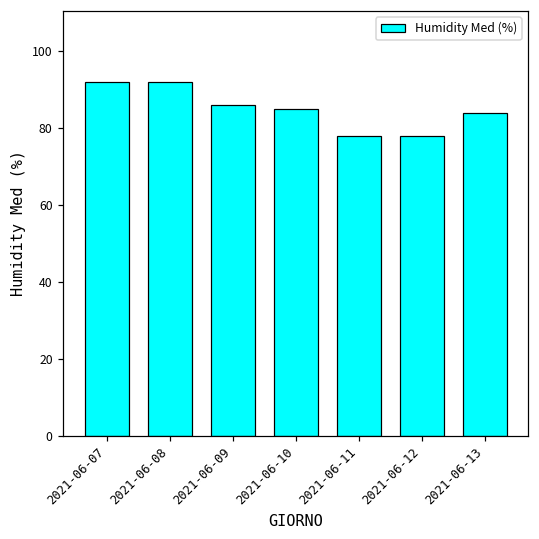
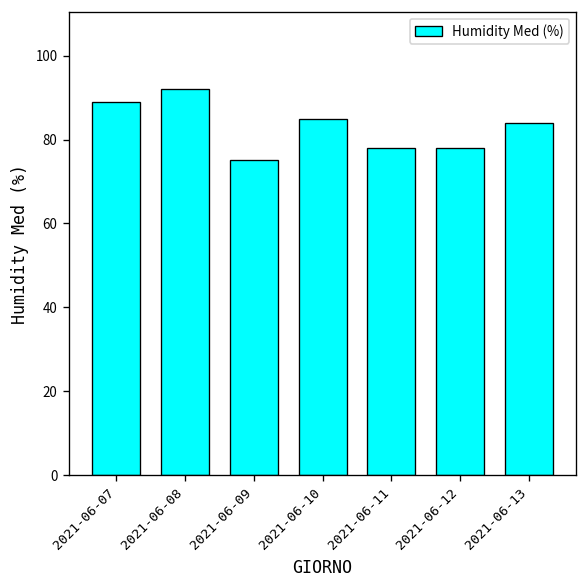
2021-06-07: 92 -> 89
2021-06-09: 86 -> 75
